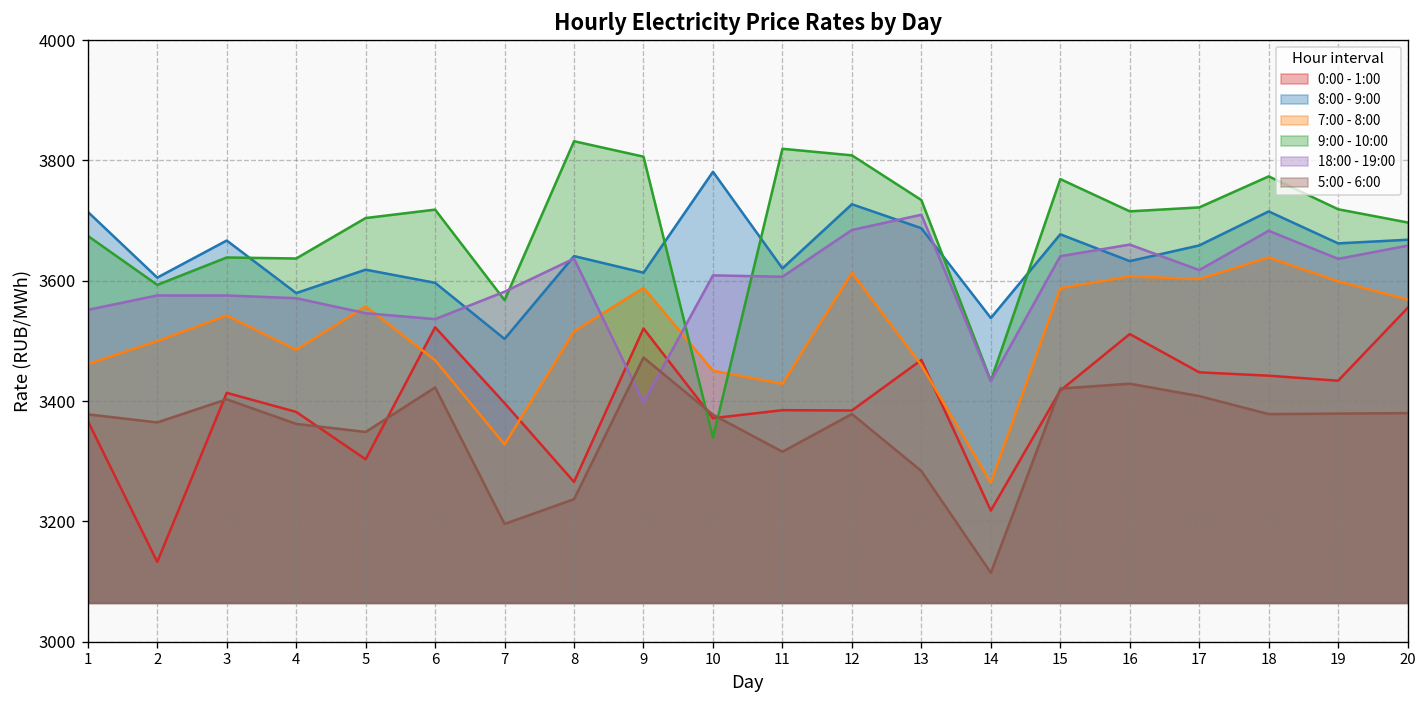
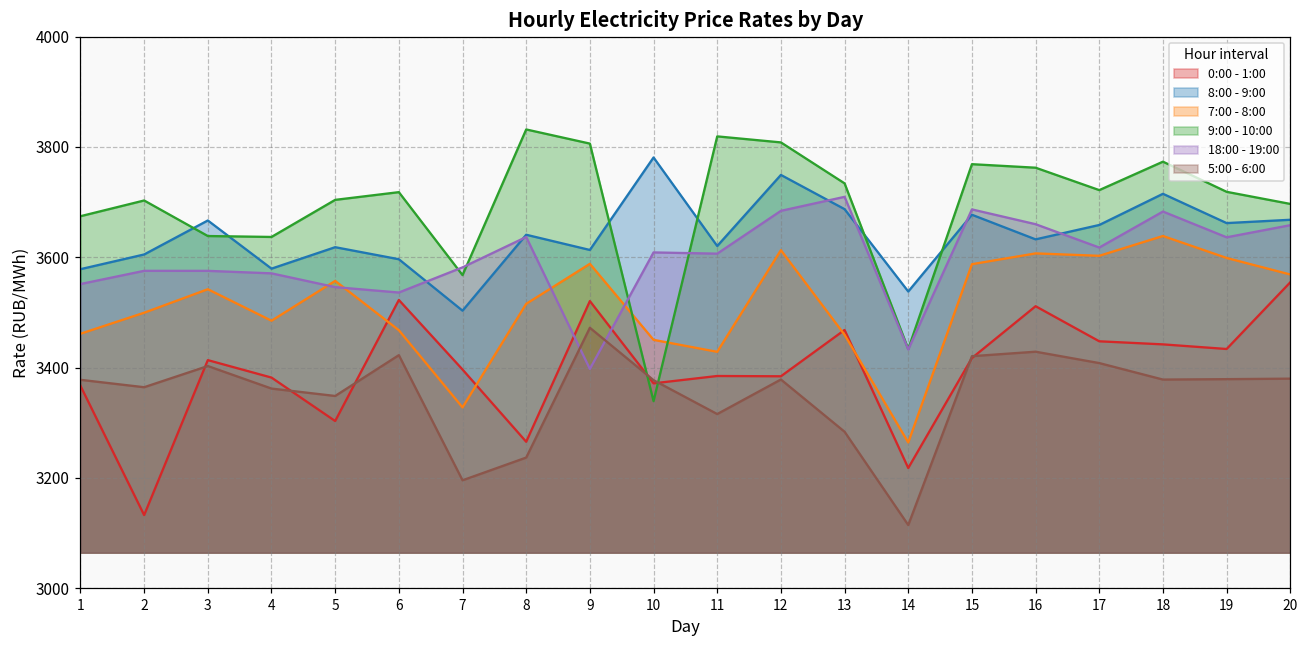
8:00 - 9:00, 1: 3710 -> 3580
9:00 - 10:00, 2: 3590 -> 3700
8:00 - 9:00, 12: 3730 -> 3750
18:00 - 19:00, 15: 3640 -> 3690
9:00 - 10:00, 16: 3720 -> 3760
